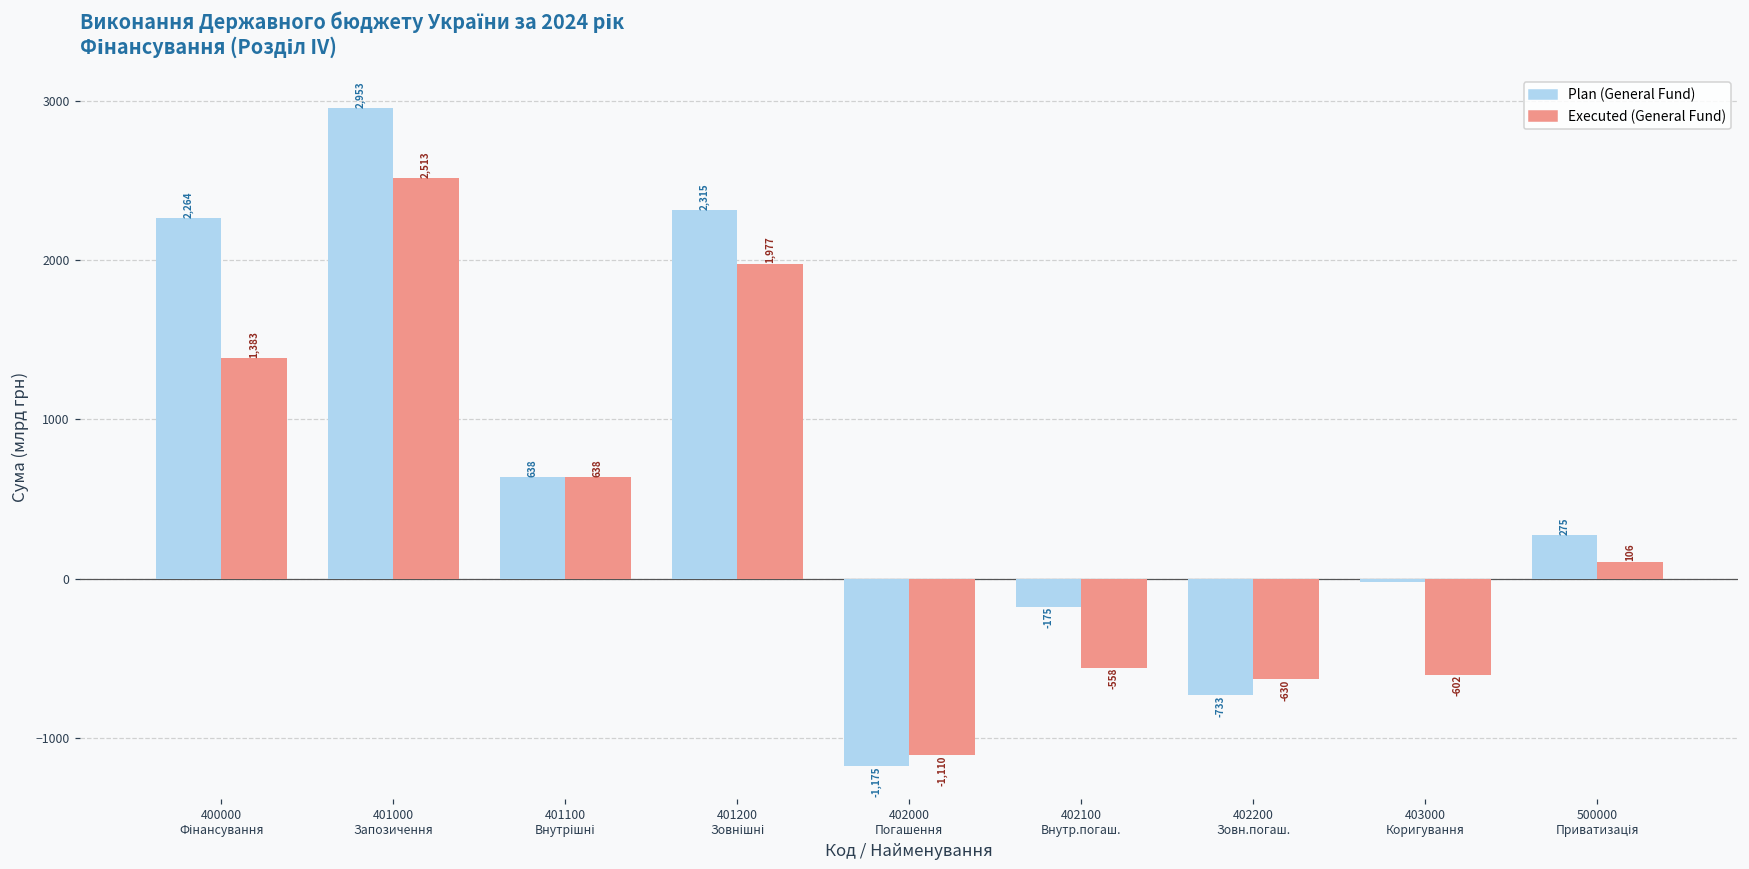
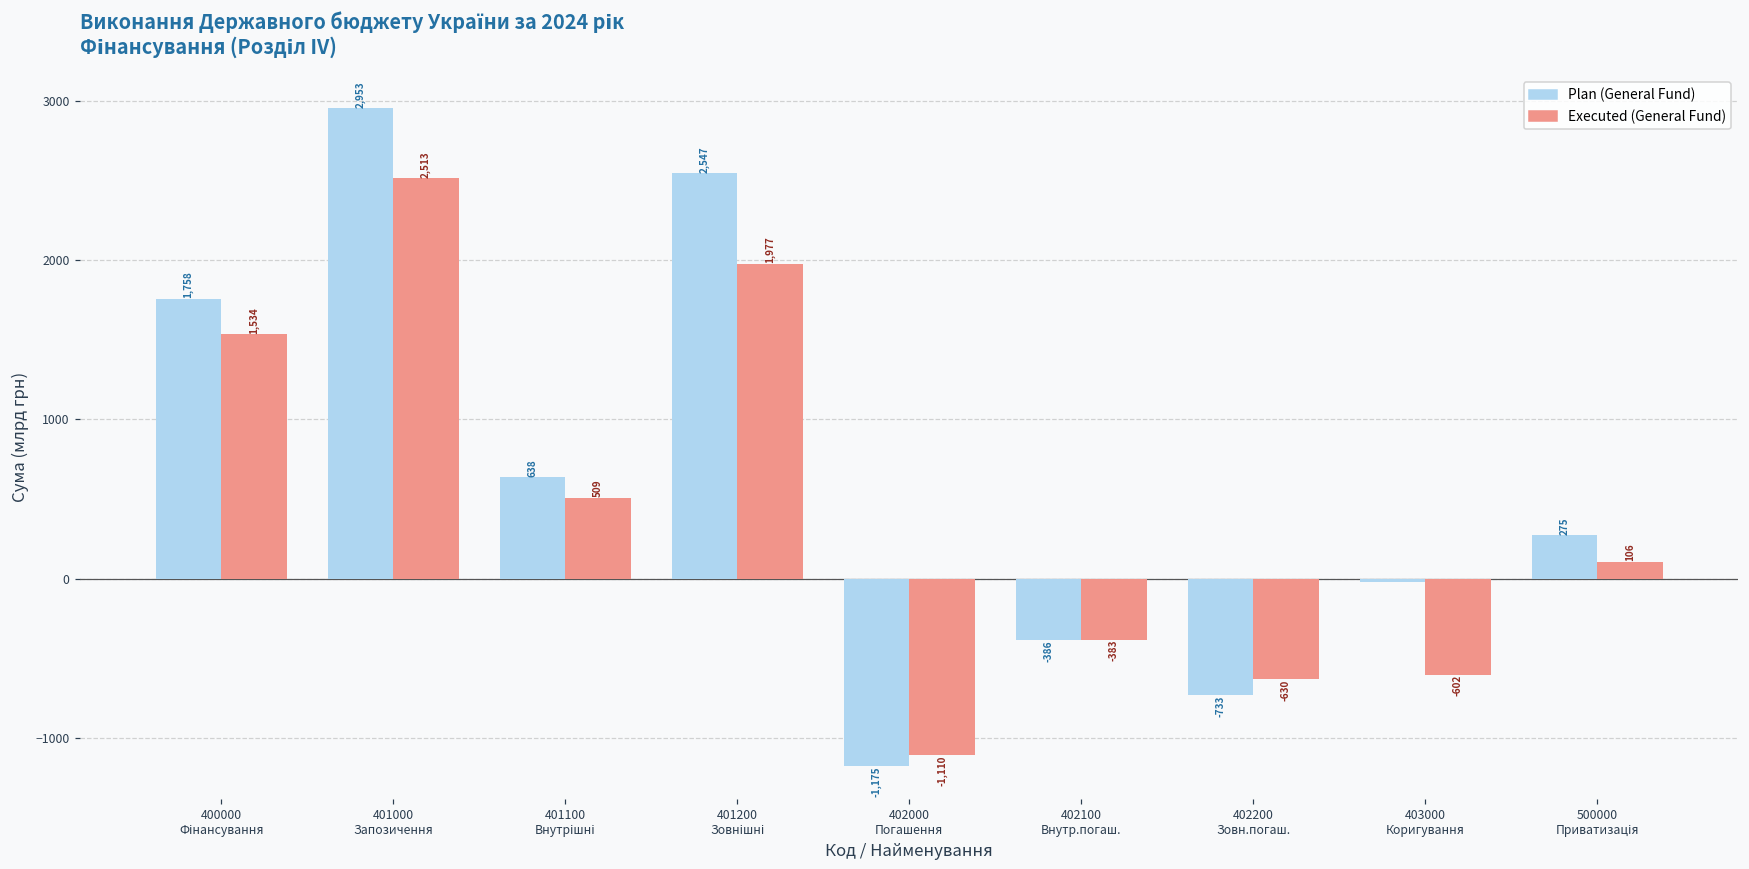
Plan (General Fund), 400000 Фінансування: 2,264 -> 1,758
Executed (General Fund), 400000 Фінансування: 1,383 -> 1,534
Executed (General Fund), 401100 Внутрішні: 638 -> 509
Plan (General Fund), 401200 Зовнішні: 2,315 -> 2,547
Plan (General Fund), 402100 Внутр.погаш.: -175 -> -386
Executed (General Fund), 402100 Внутр.погаш.: -558 -> -383
